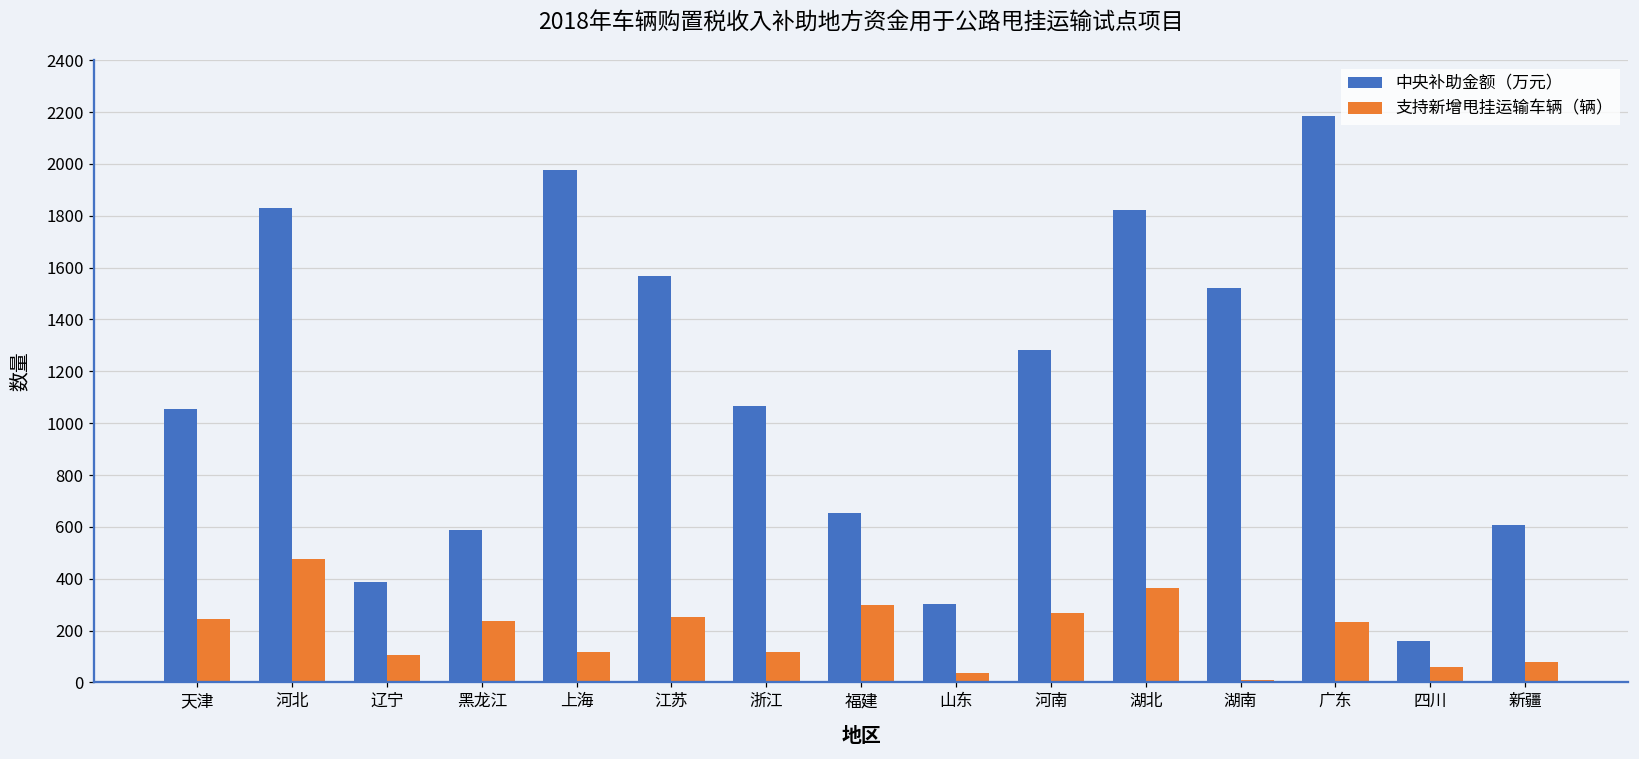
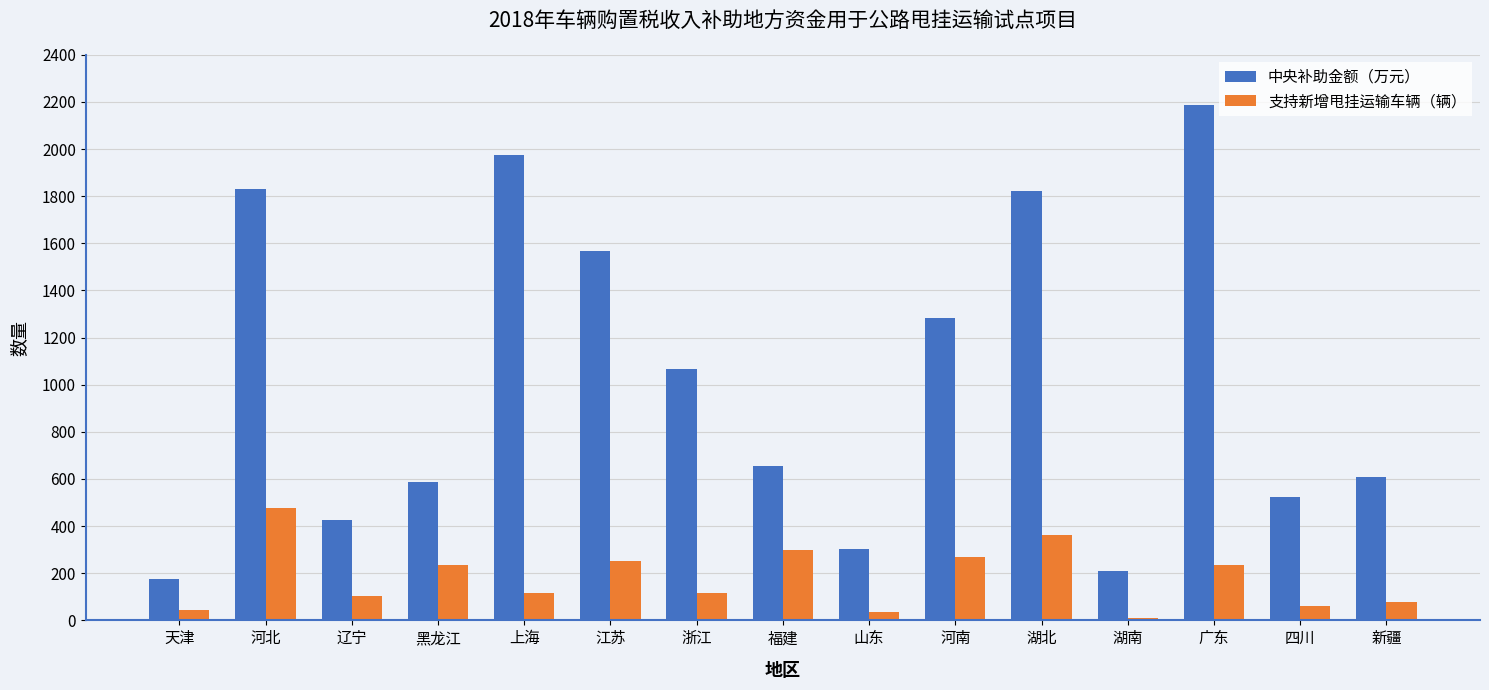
中央补助金额（万元）, 天津: 1060 -> 180
支持新增甩挂运输车辆（辆）, 天津: 250 -> 50
中央补助金额（万元）, 辽宁: 390 -> 430
中央补助金额（万元）, 湖南: 1520 -> 210
中央补助金额（万元）, 四川: 160 -> 530
